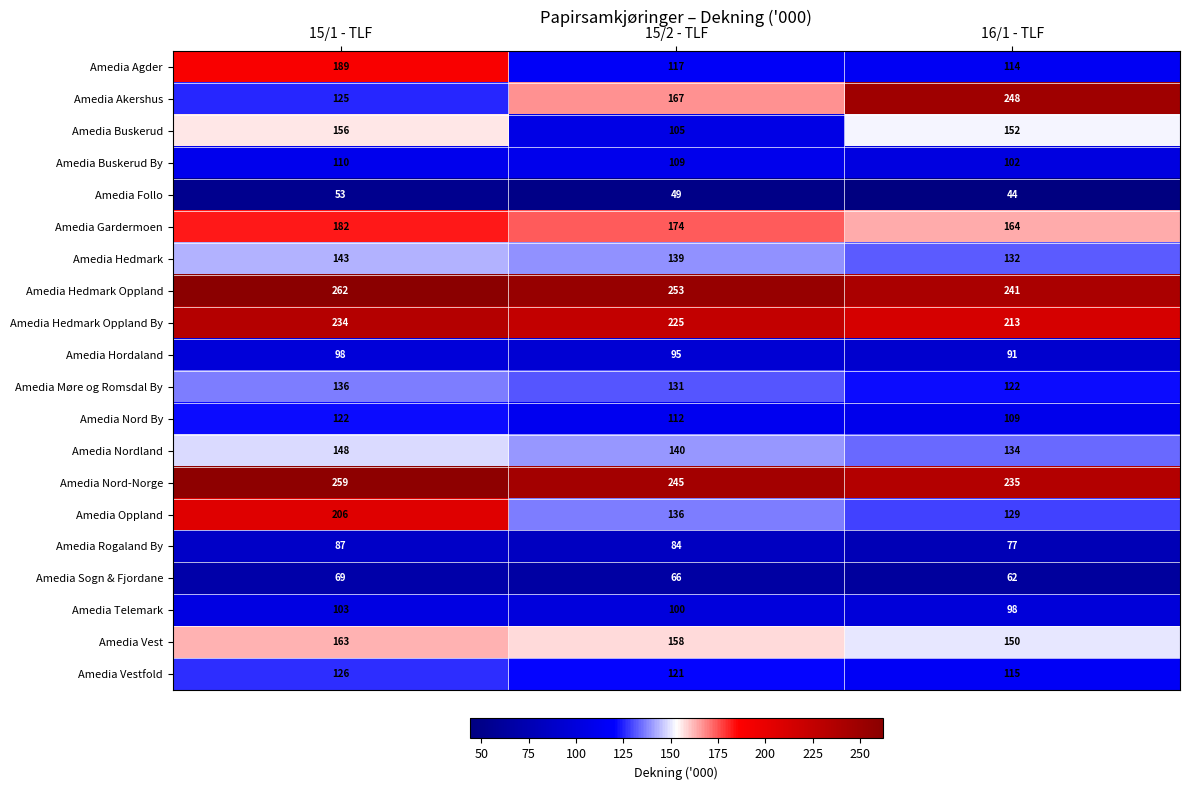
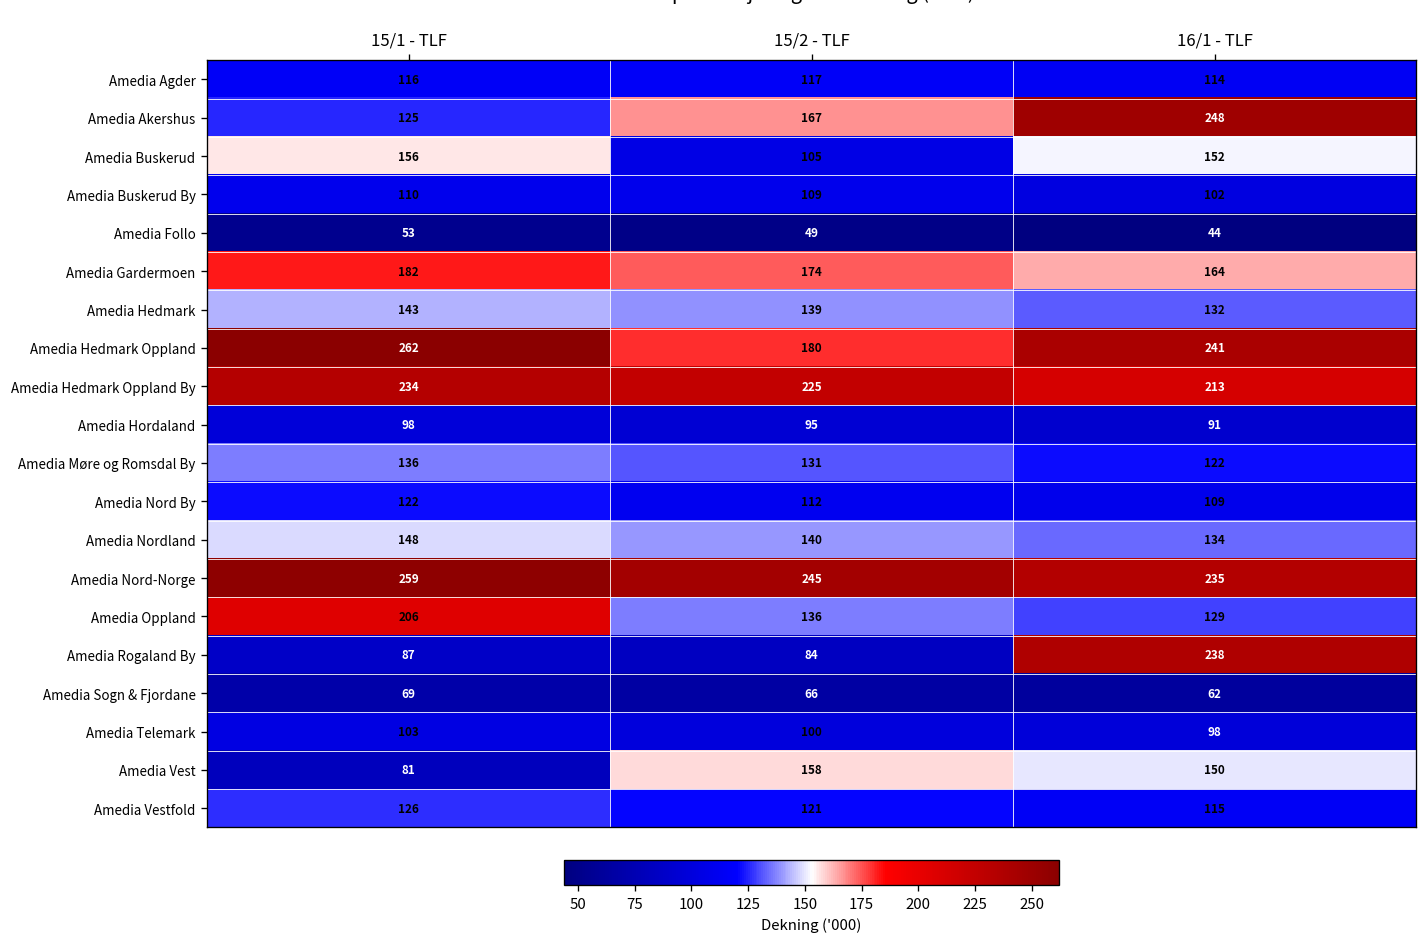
Amedia Agder, 15/1 - TLF: 189 -> 116
Amedia Hedmark Oppland, 15/2 - TLF: 253 -> 180
Amedia Rogaland By, 16/1 - TLF: 77 -> 238
Amedia Vest, 15/1 - TLF: 163 -> 81
